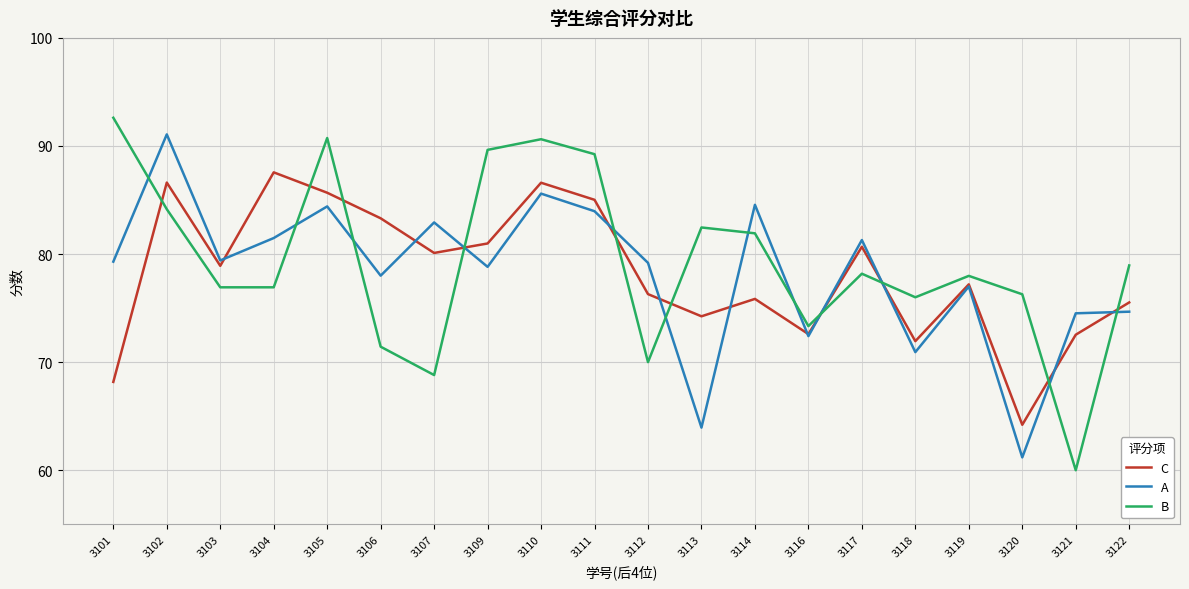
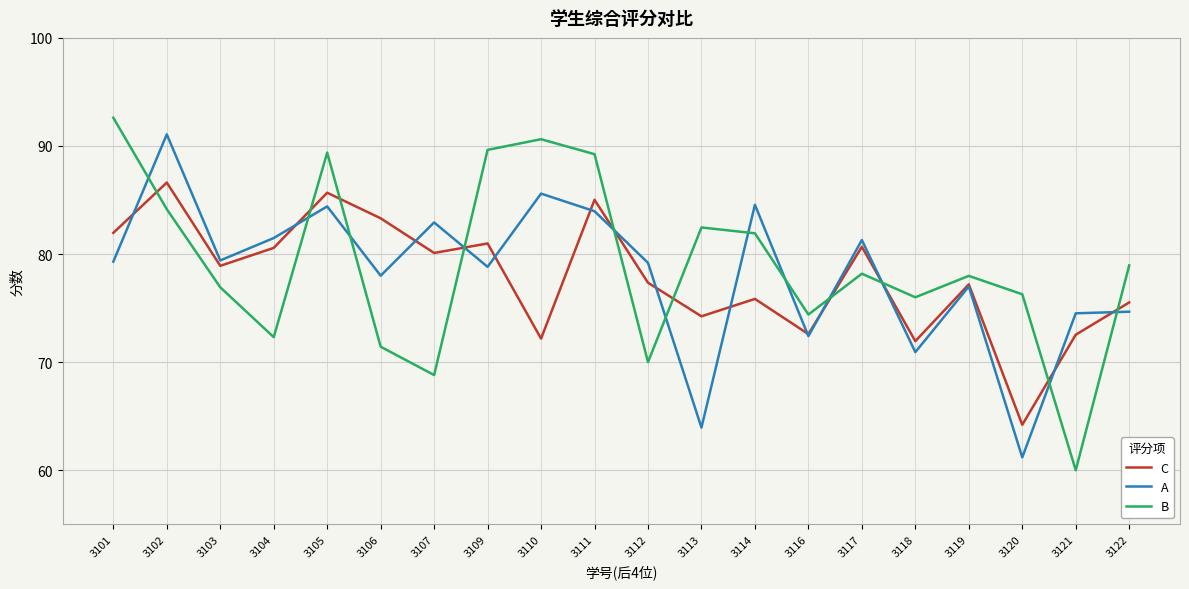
C, 3101: 68.2 -> 82.0
C, 3104: 87.6 -> 80.6
B, 3104: 76.9 -> 72.3
B, 3105: 90.7 -> 89.4
C, 3110: 86.6 -> 72.2
C, 3112: 76.3 -> 77.3
B, 3116: 73.3 -> 74.4
